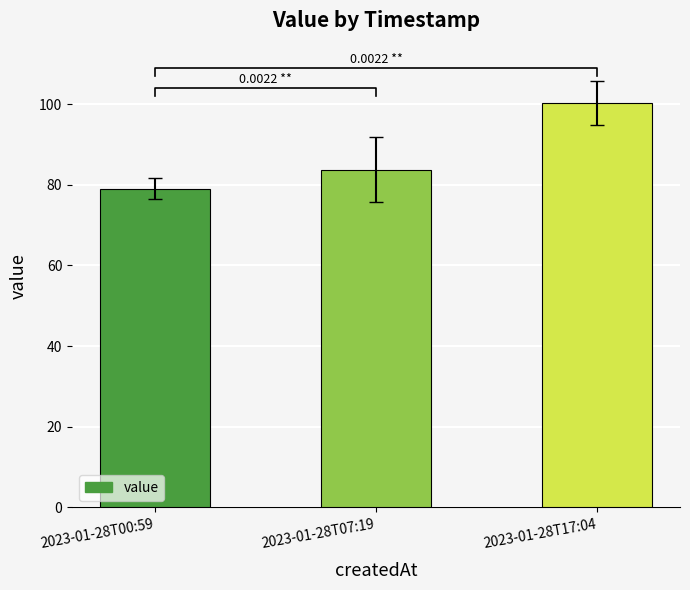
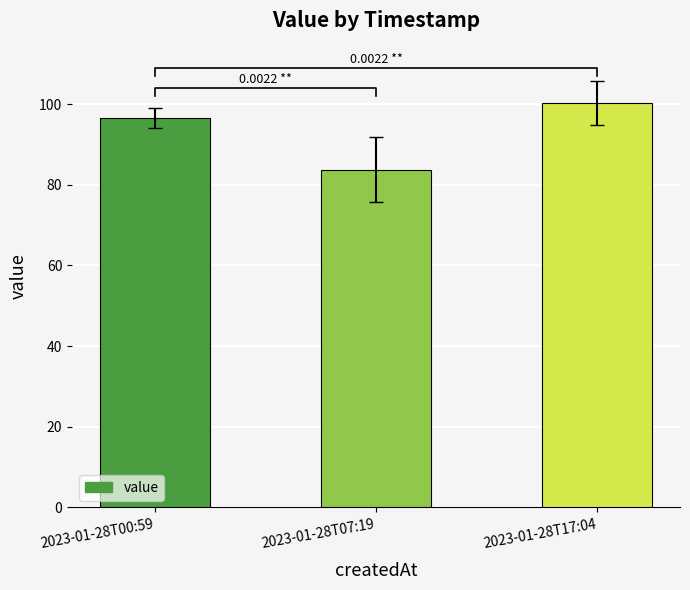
value, 2023-01-28T00:59: 79 -> 96
